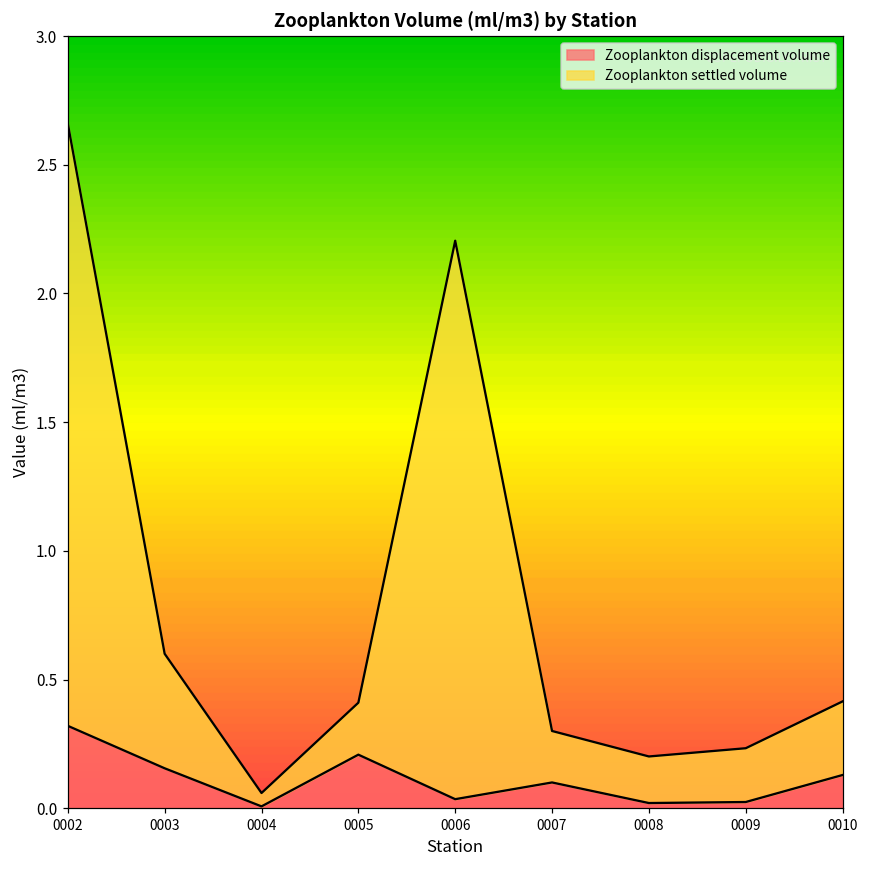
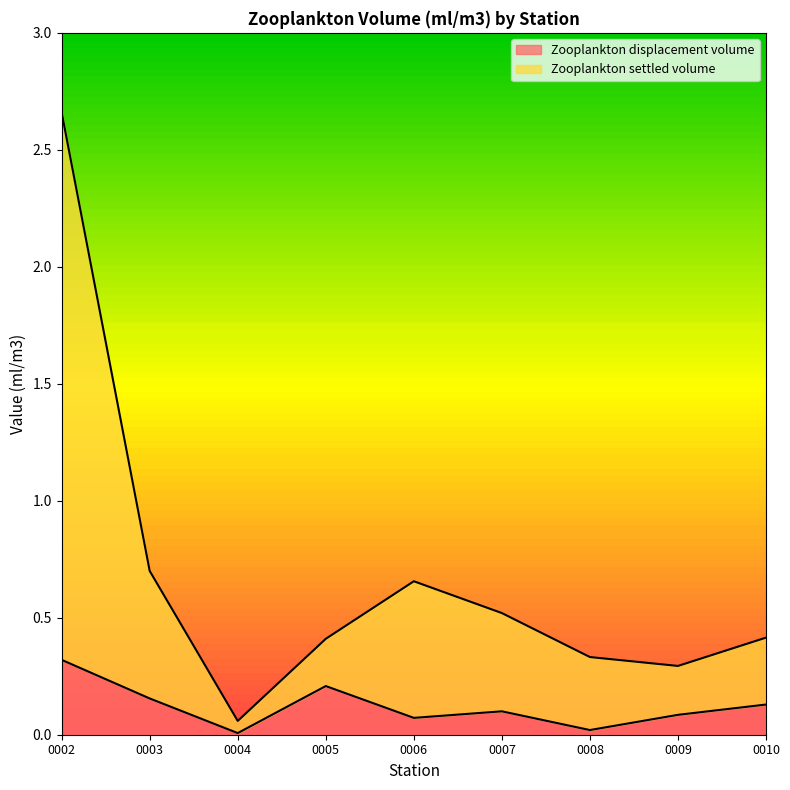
Zooplankton settled volume, 0003: 0.44 -> 0.55
Zooplankton displacement volume, 0006: 0.04 -> 0.07
Zooplankton settled volume, 0006: 2.17 -> 0.58
Zooplankton settled volume, 0007: 0.20 -> 0.42
Zooplankton settled volume, 0008: 0.18 -> 0.31
Zooplankton displacement volume, 0009: 0.02 -> 0.09
